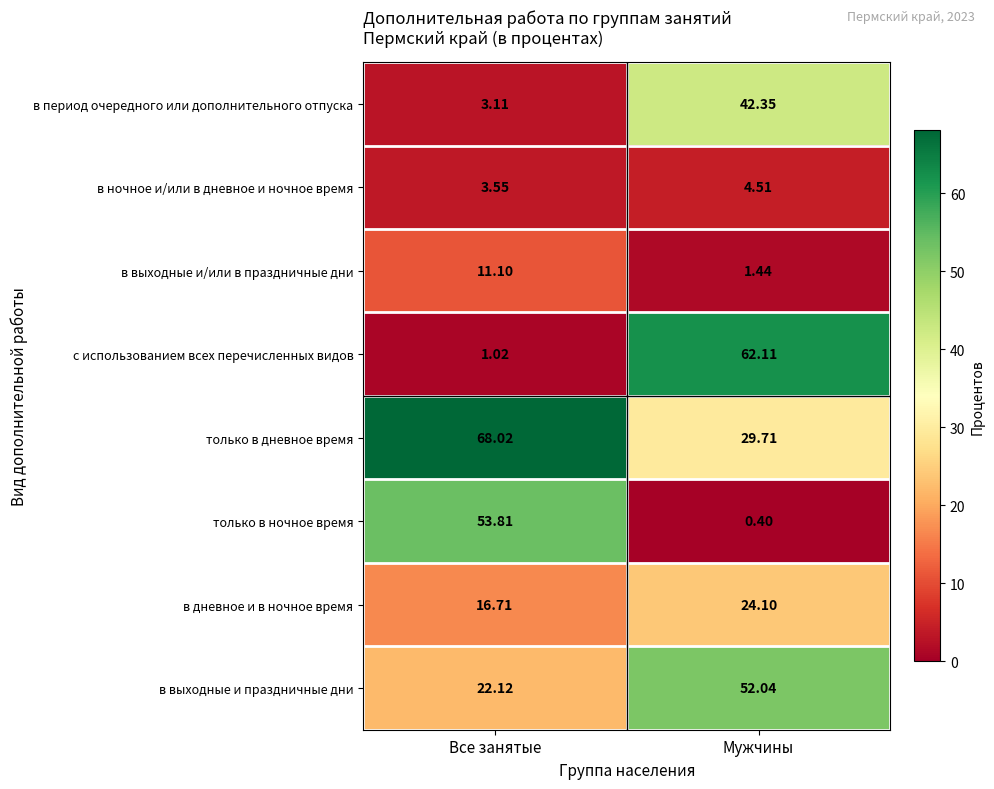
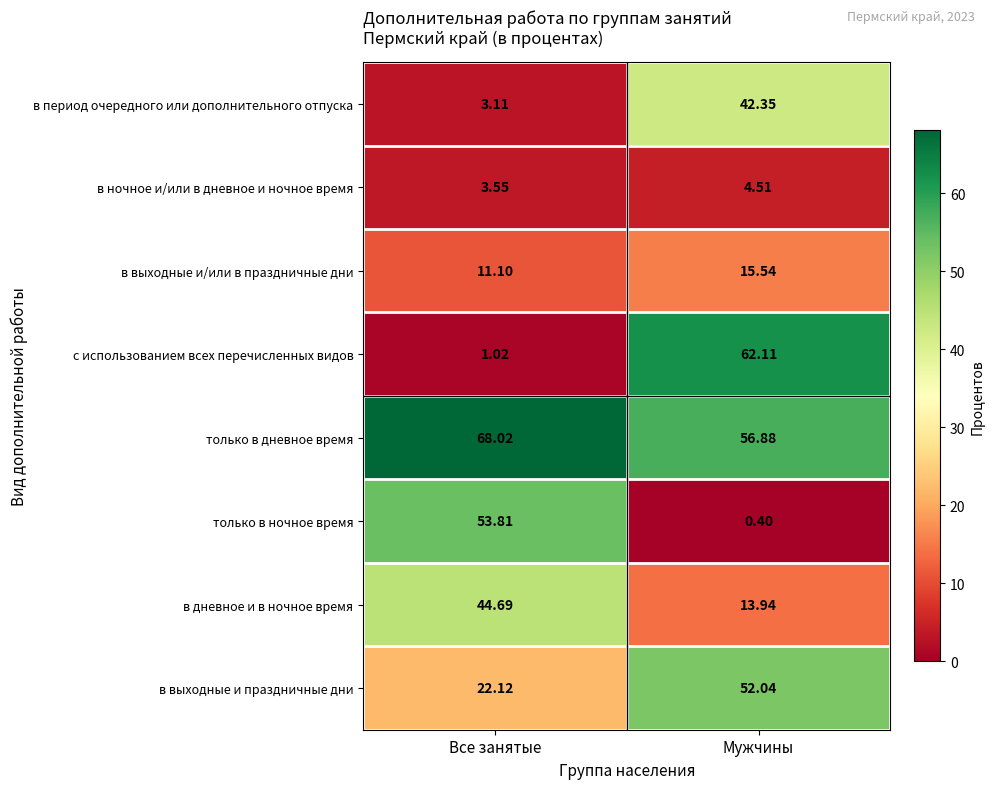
в выходные и/или в праздничные дни, Мужчины: 1.44 -> 15.54
только в дневное время, Мужчины: 29.71 -> 56.88
в дневное и в ночное время, Все занятые: 16.71 -> 44.69
в дневное и в ночное время, Мужчины: 24.10 -> 13.94
